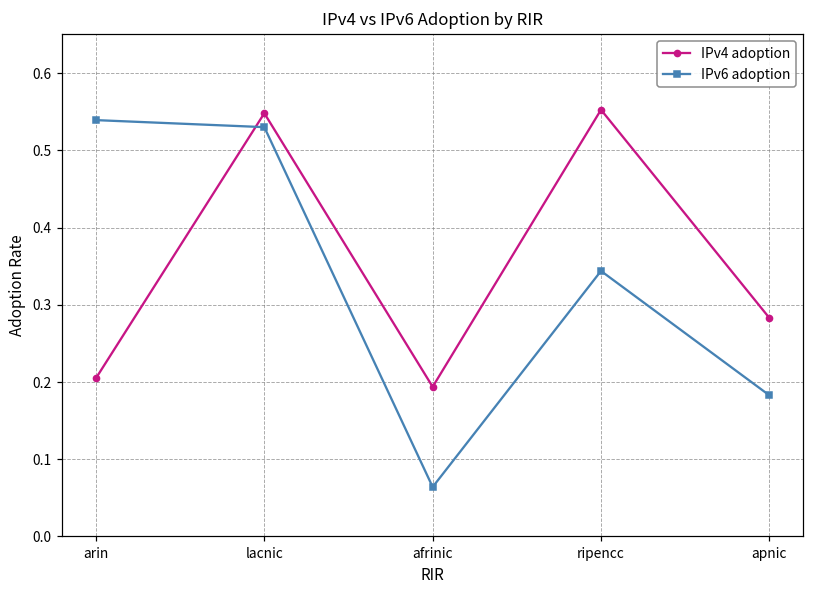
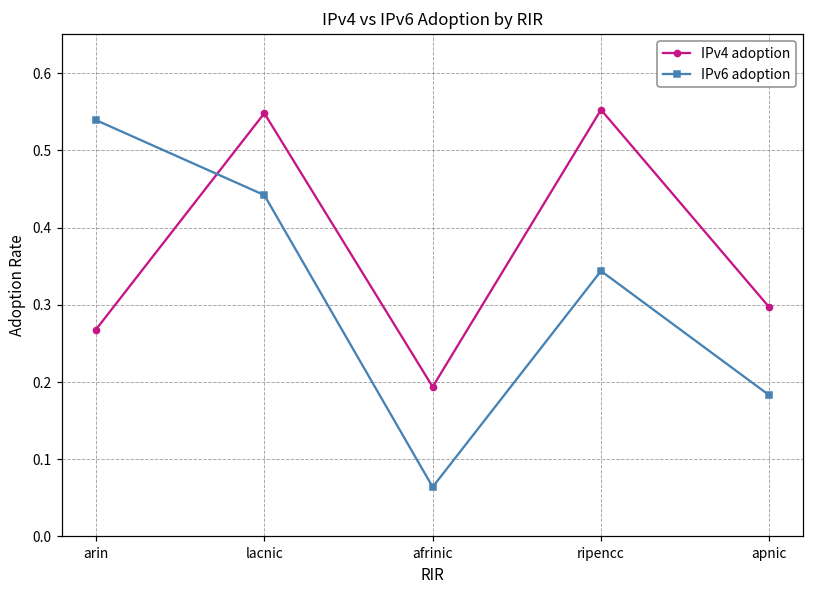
IPv4 adoption, arin: 0.21 -> 0.27
IPv6 adoption, lacnic: 0.53 -> 0.44
IPv4 adoption, apnic: 0.28 -> 0.30
